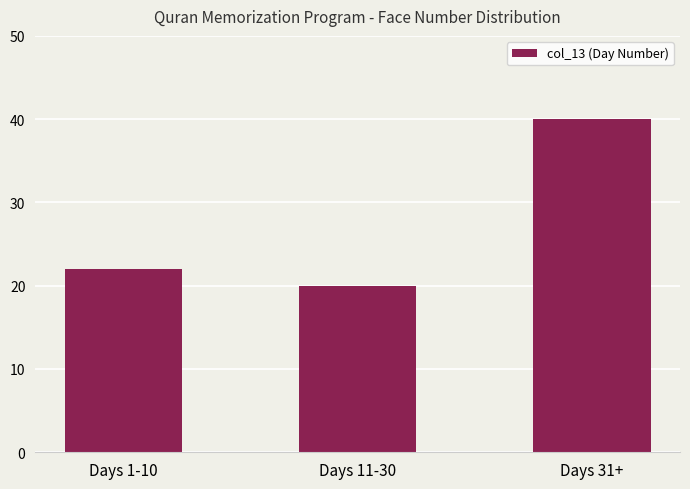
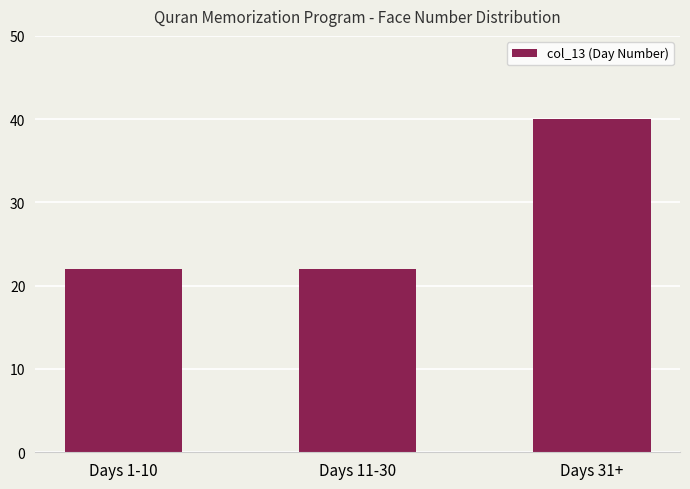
Days 11-30: 20 -> 22
